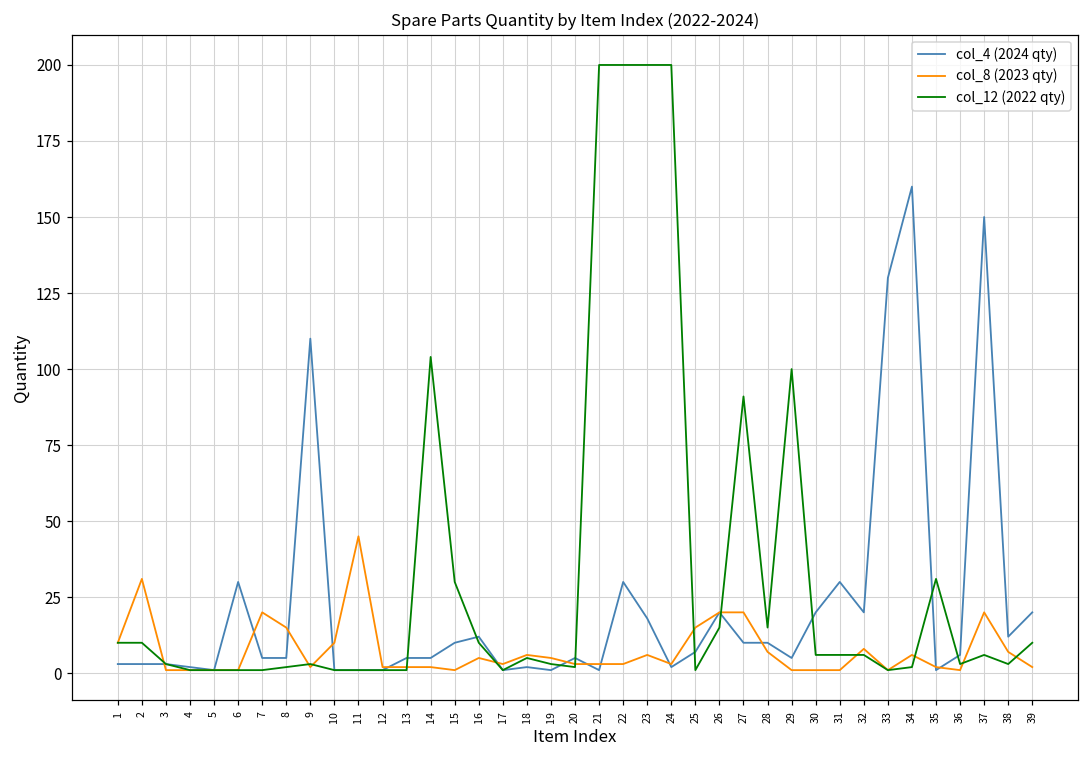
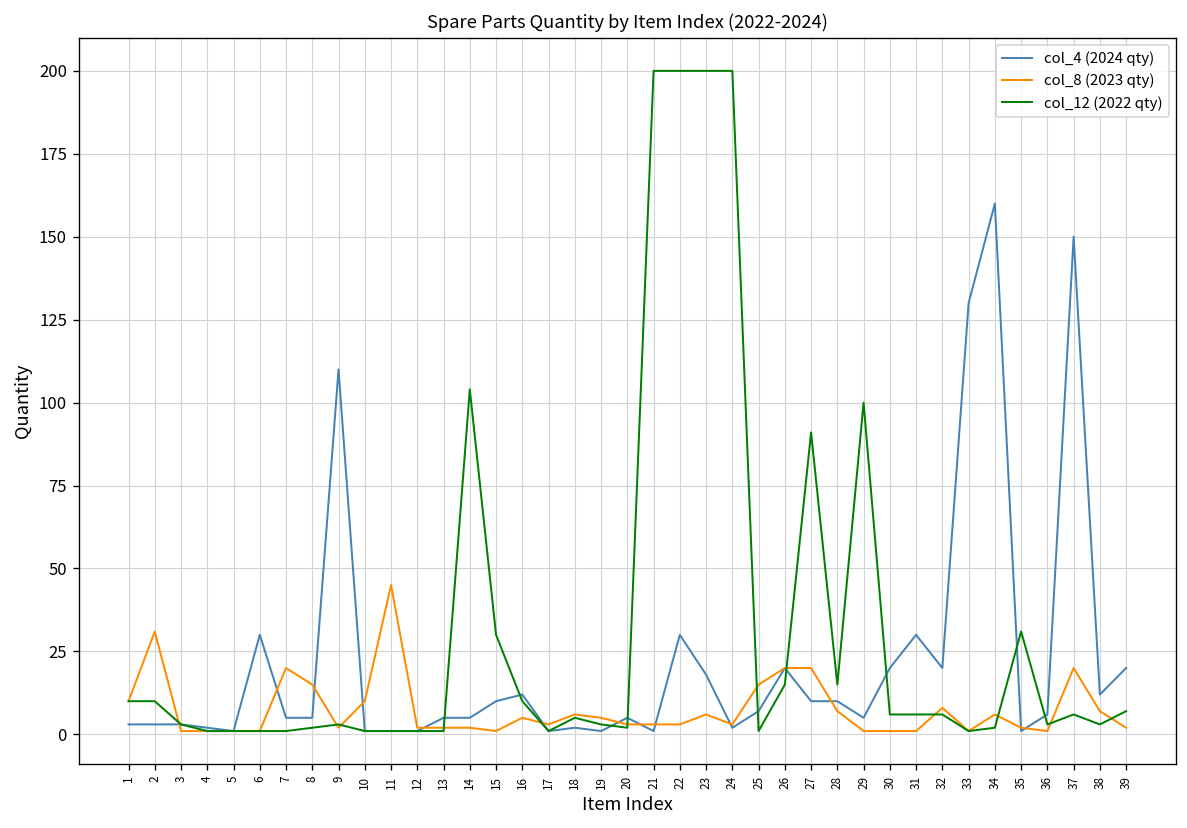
col_12 (2022 qty), 39: 10 -> 7
